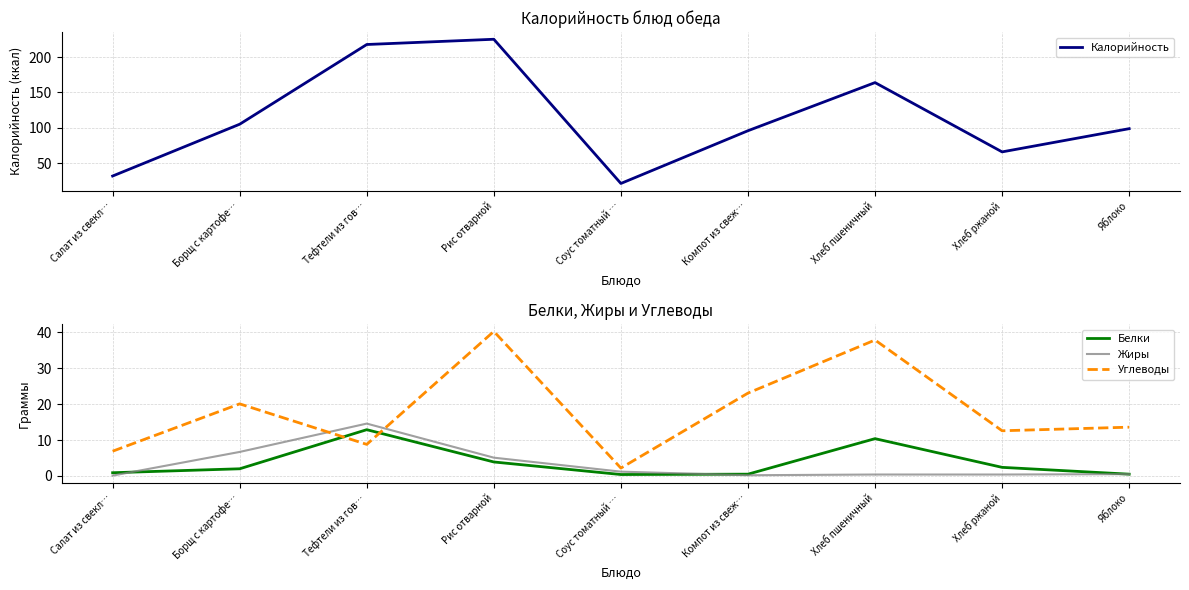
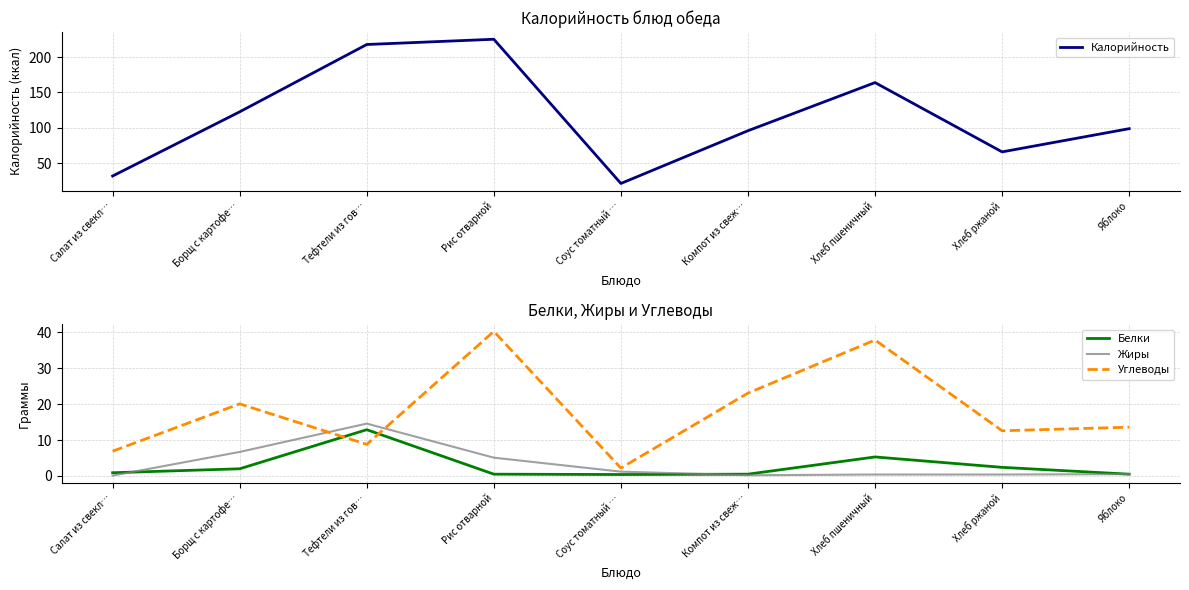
Калорийность блюд обеда, Борщ с картофе…: 110 -> 120
Белки, Жиры и Углеводы, Белки, Рис отварной: 4 -> 1
Белки, Жиры и Углеводы, Белки, Хлеб пшеничный: 10 -> 5
